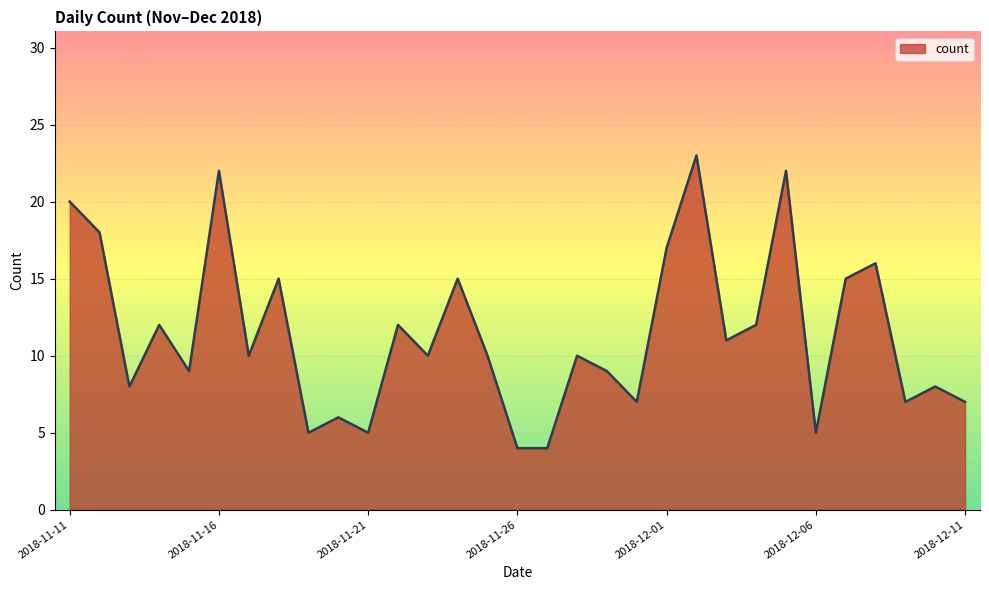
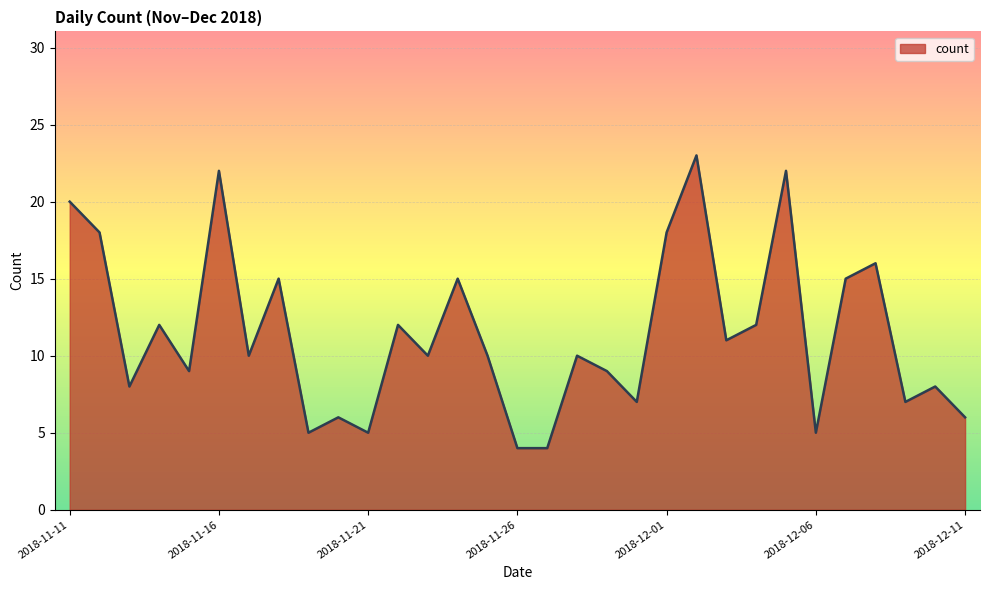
2018-12-01: 17 -> 18
2018-12-11: 7 -> 6
